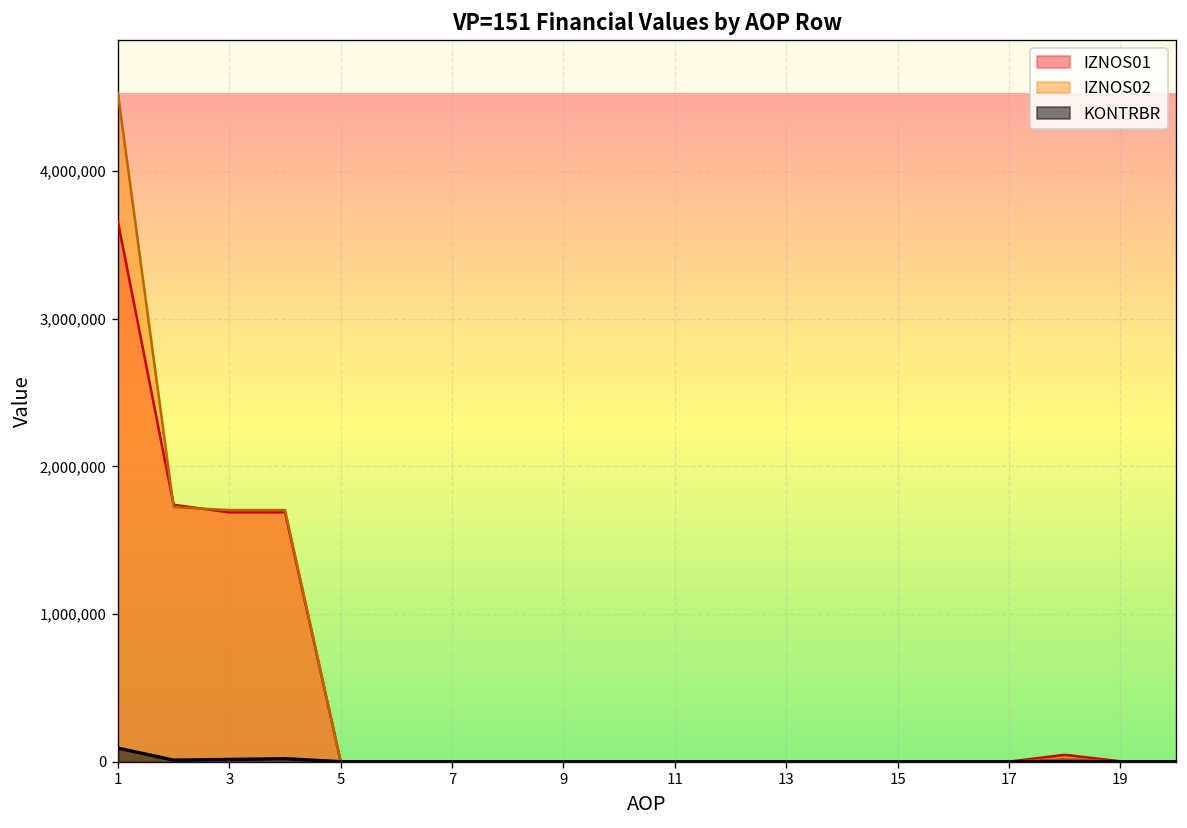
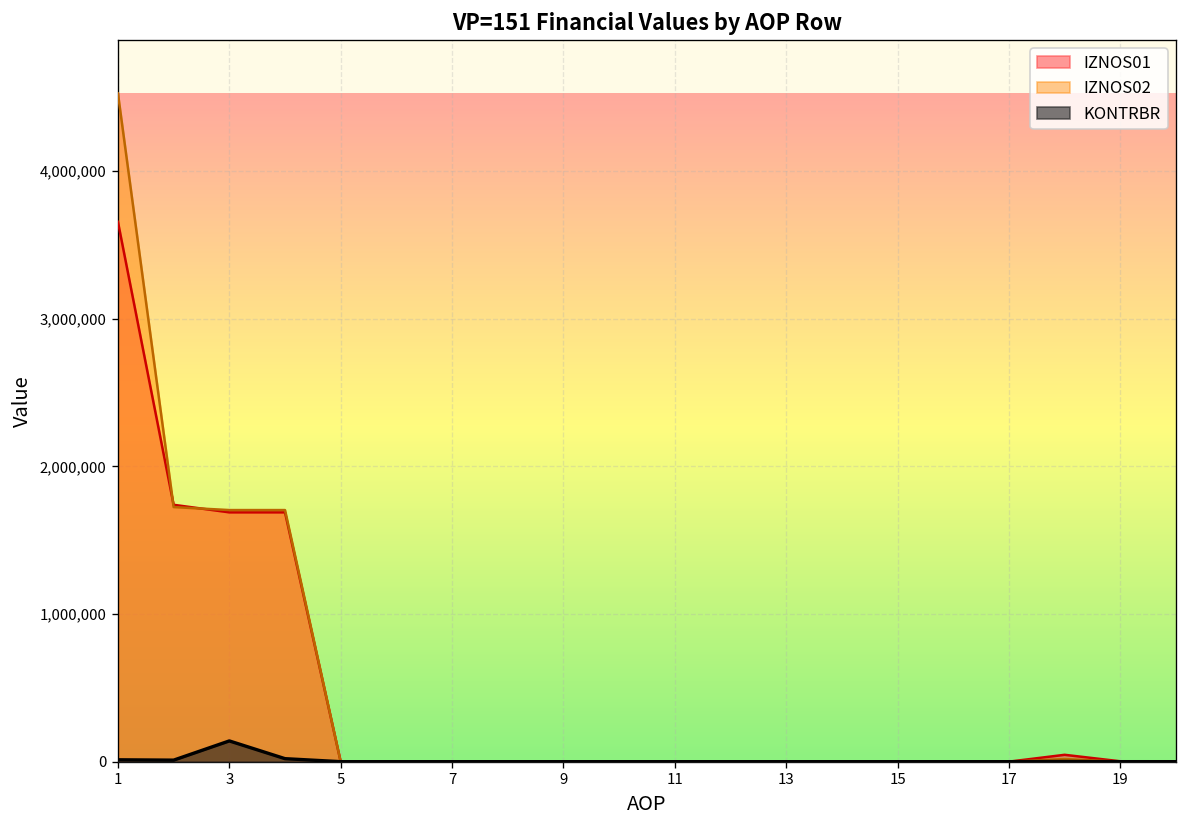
KONTRBR, 1: 90,000 -> 10,000
KONTRBR, 3: 20,000 -> 140,000
